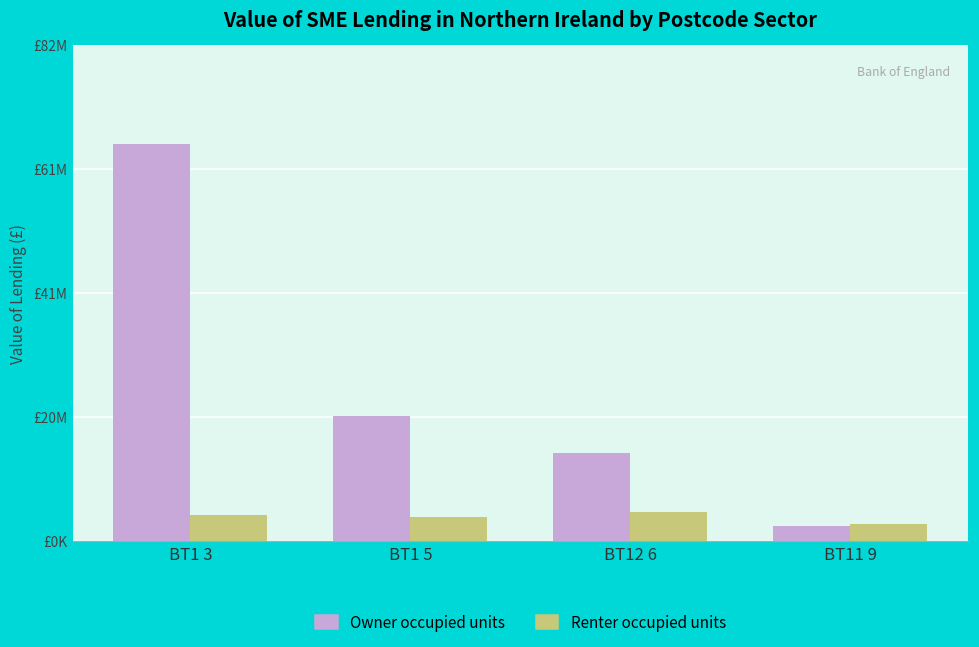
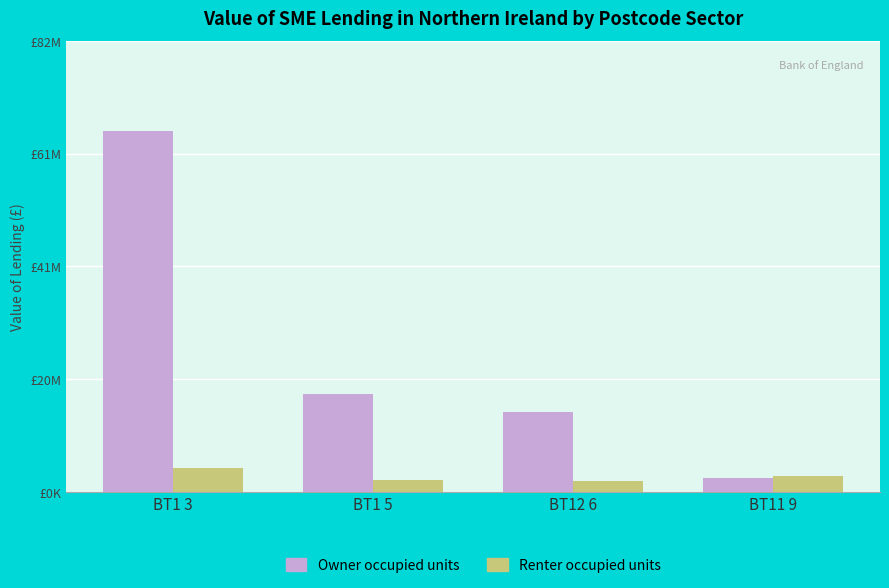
Owner occupied units, BT1 5: £21000000 -> £18000000
Renter occupied units, BT1 5: £4000000 -> £2000000
Renter occupied units, BT12 6: £5000000 -> £2000000
